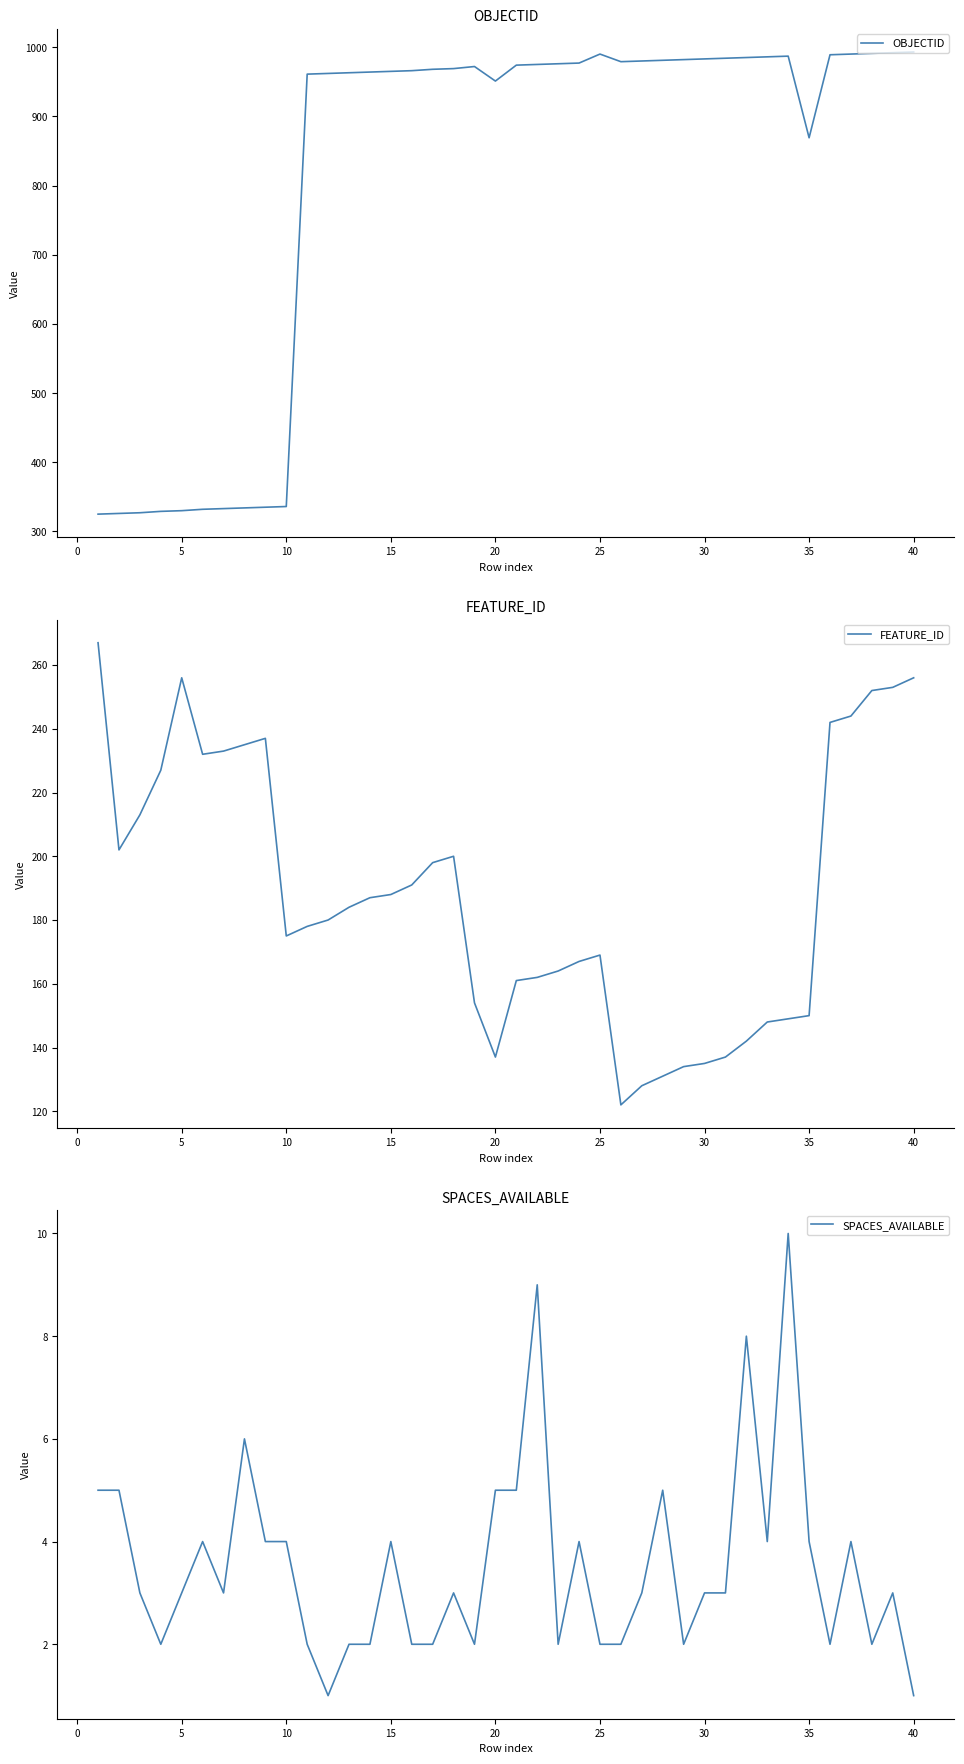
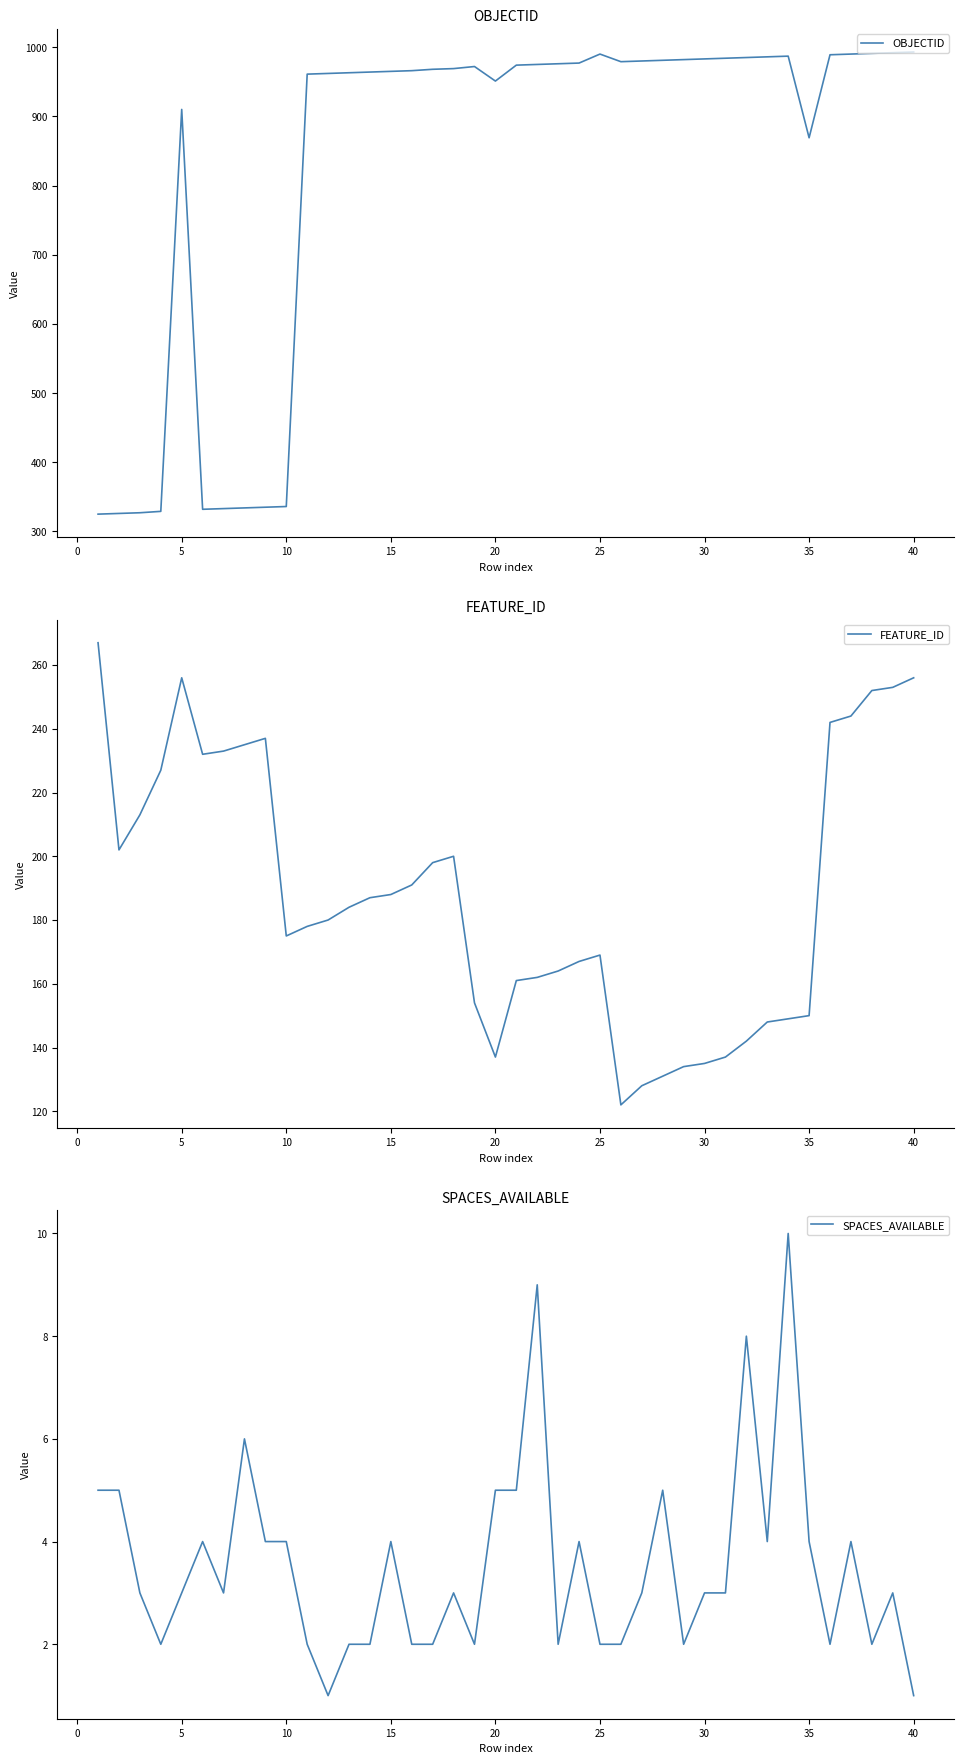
OBJECTID, 5: 330 -> 910
